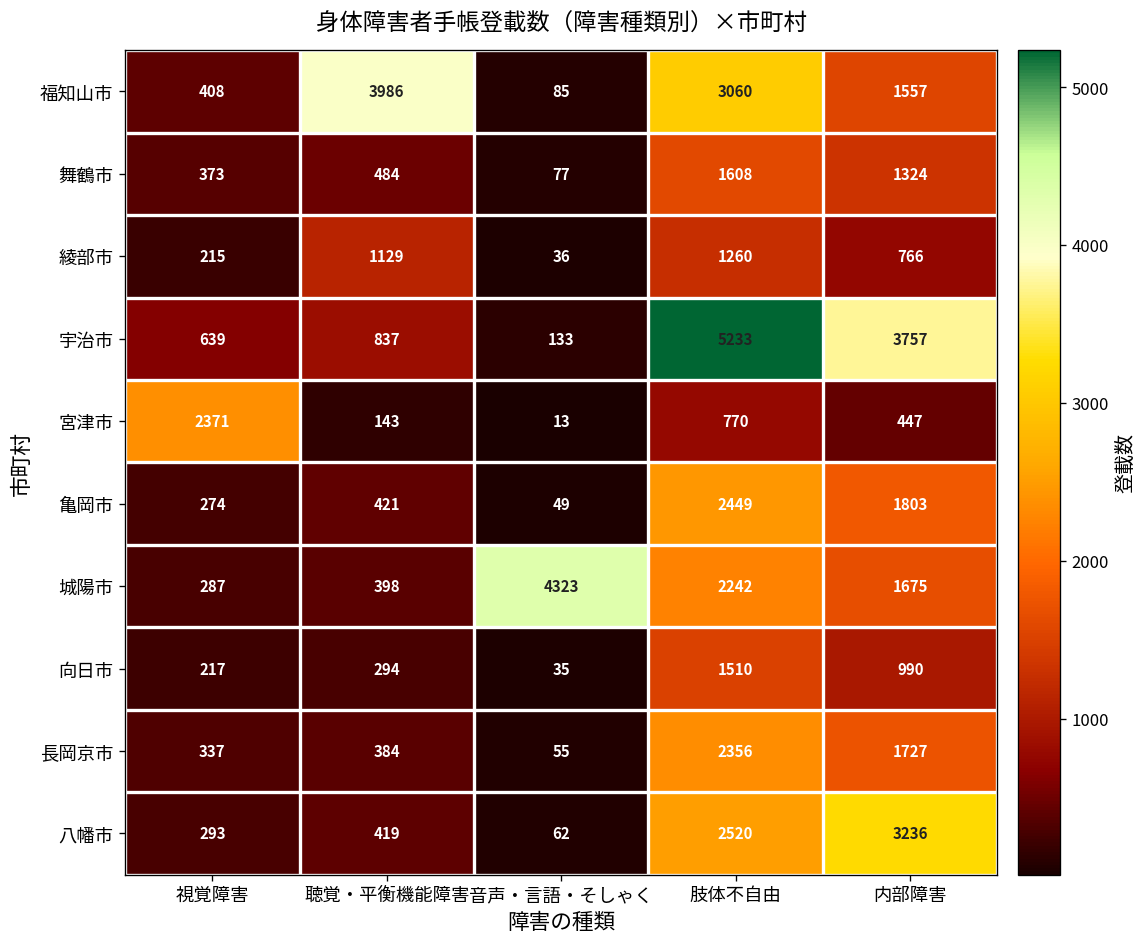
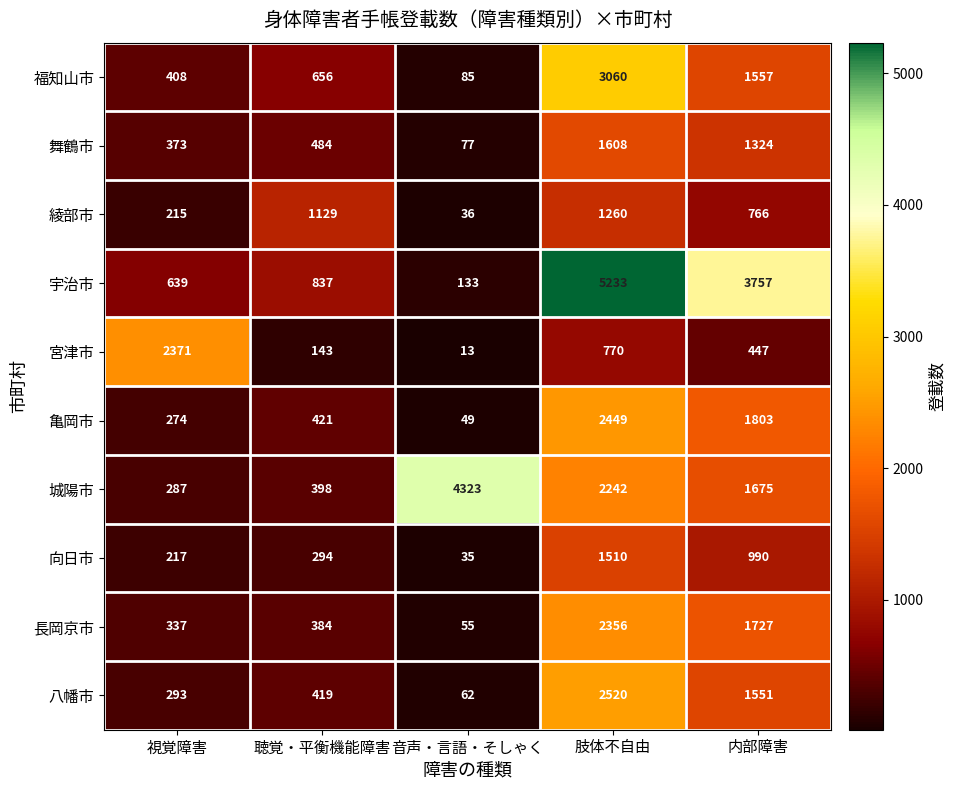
福知山市, 聴覚・平衡機能障害: 3986 -> 656
八幡市, 内部障害: 3236 -> 1551
